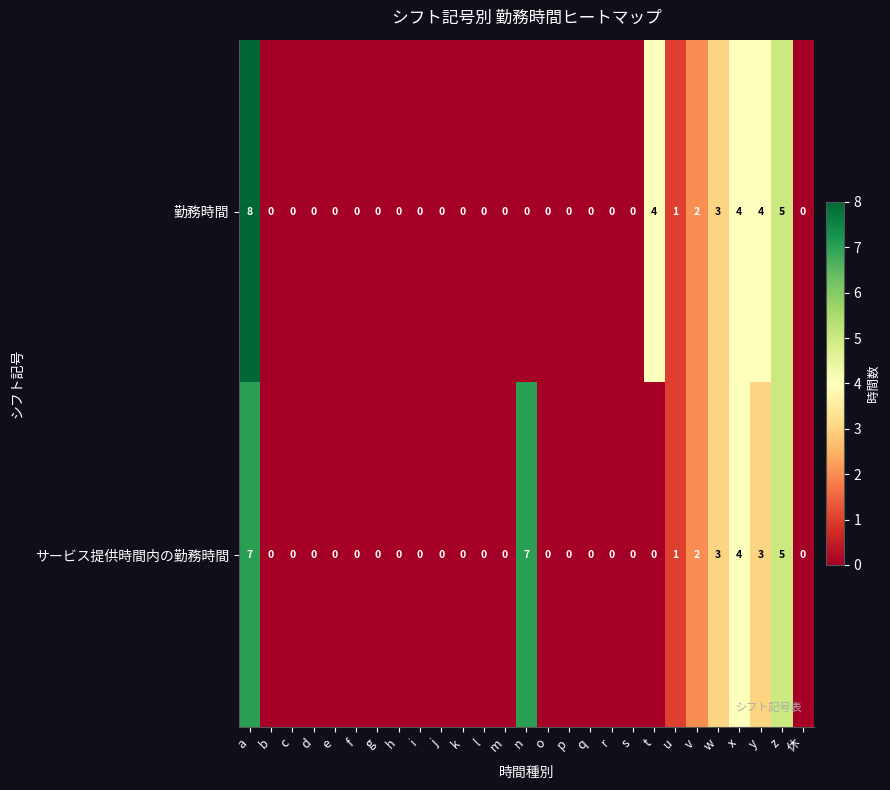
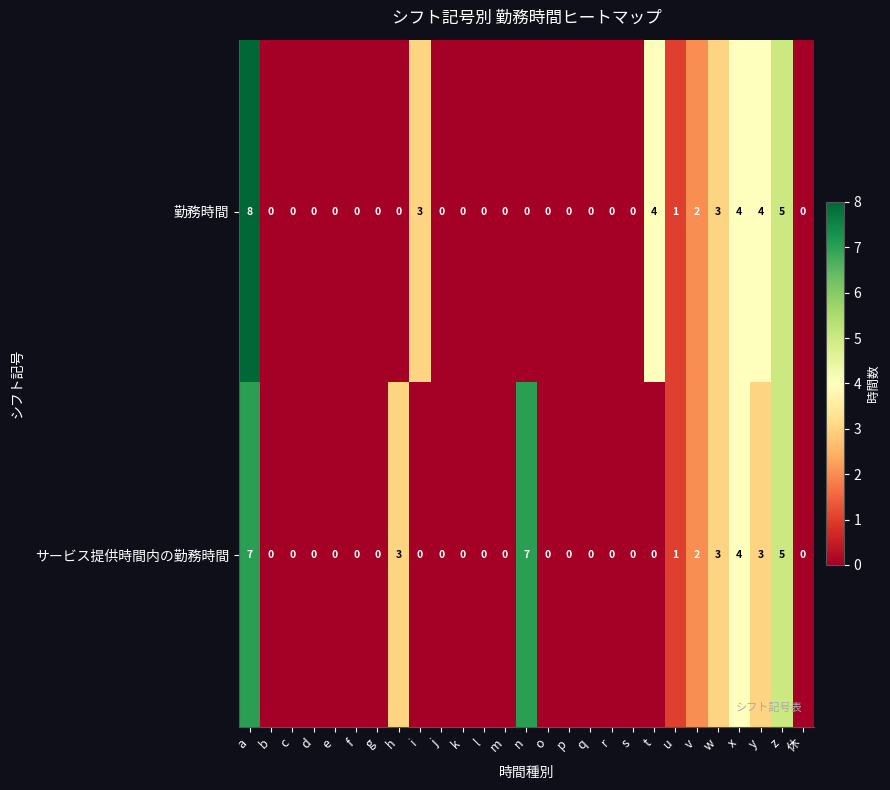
勤務時間, i: 0 -> 3
サービス提供時間内の勤務時間, h: 0 -> 3
